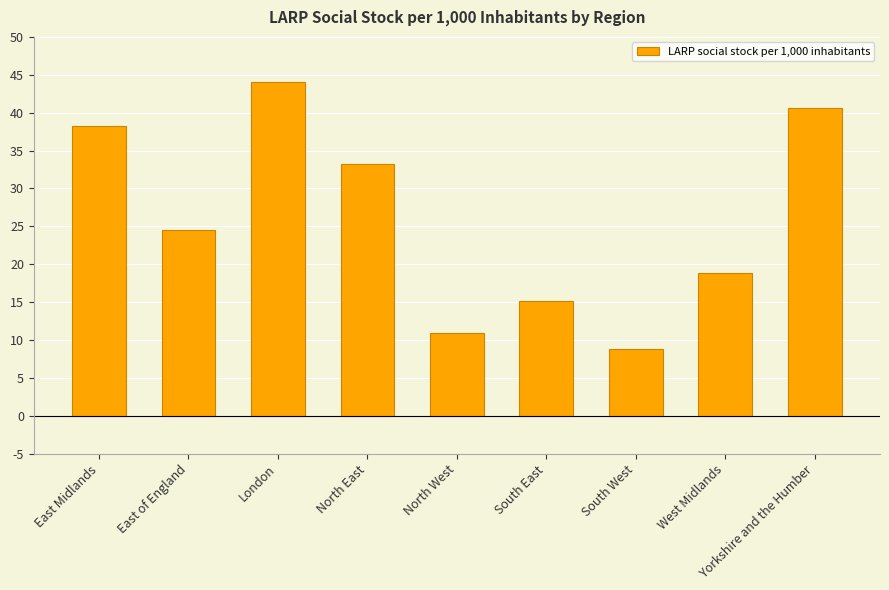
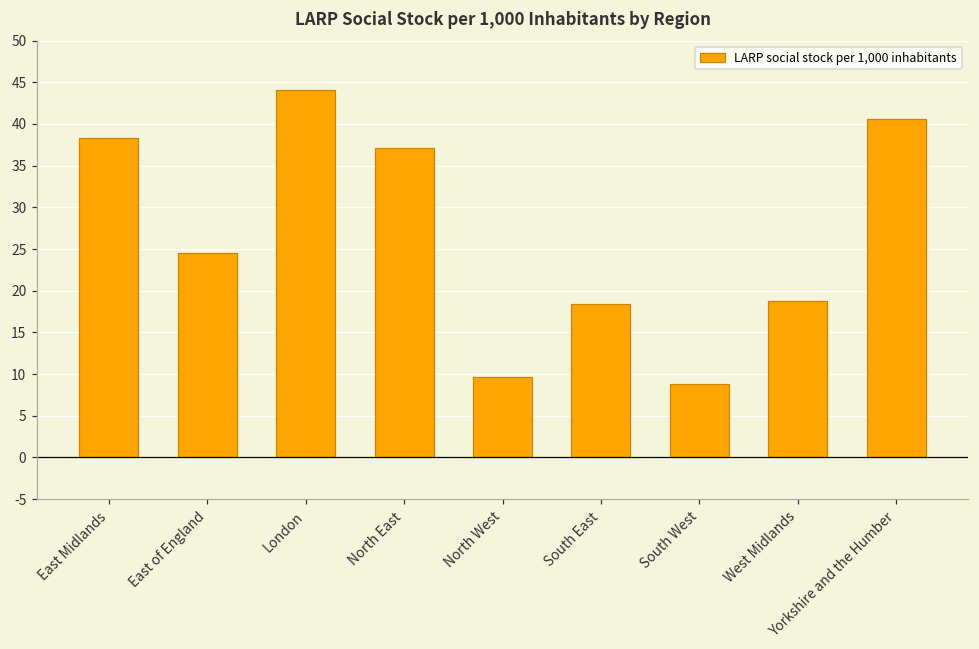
North East: 33 -> 37
North West: 11 -> 10
South East: 15 -> 18
